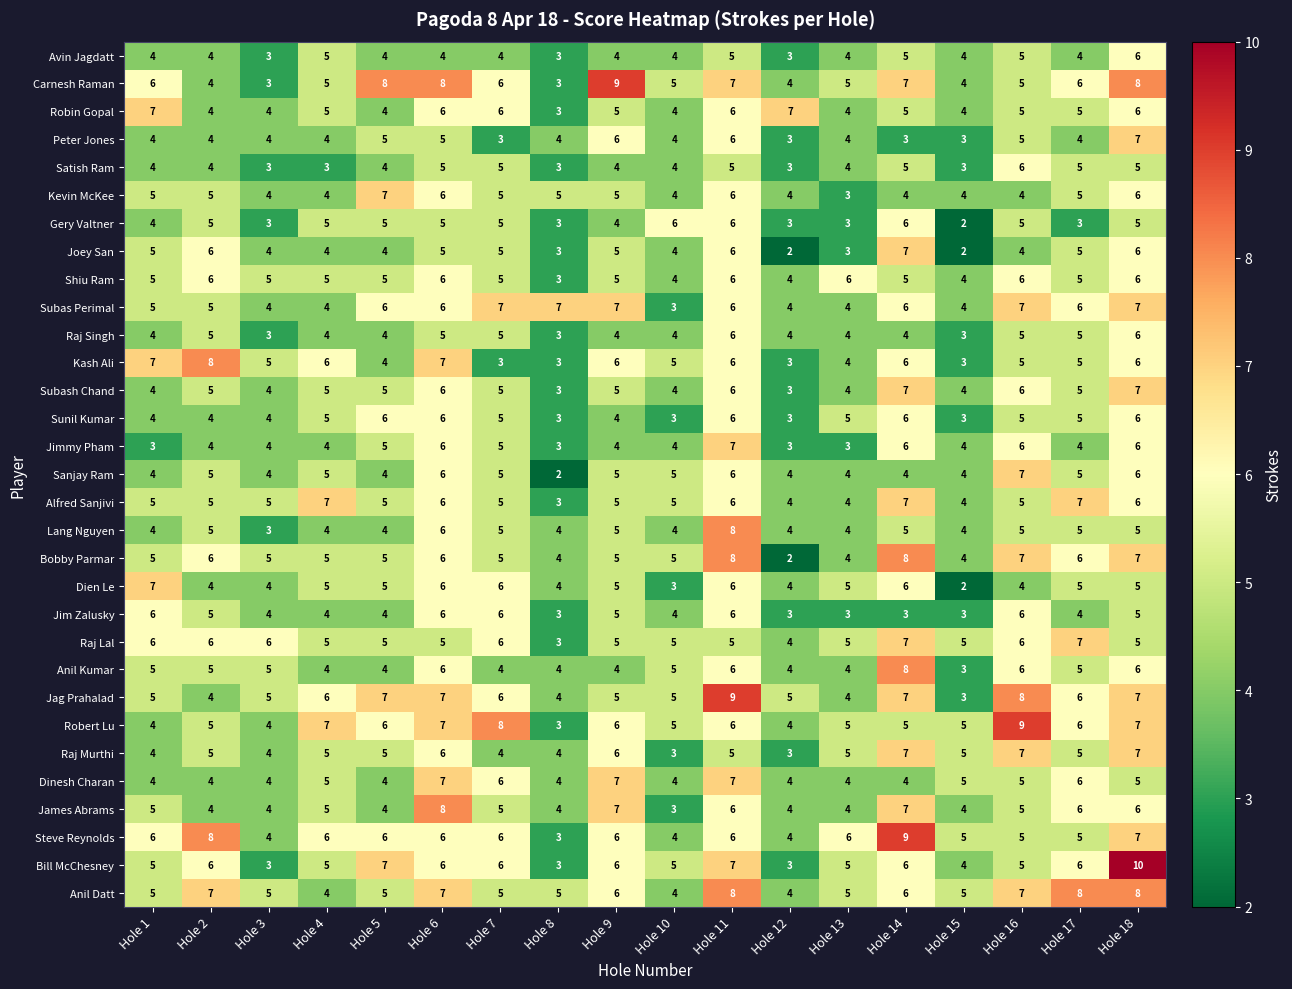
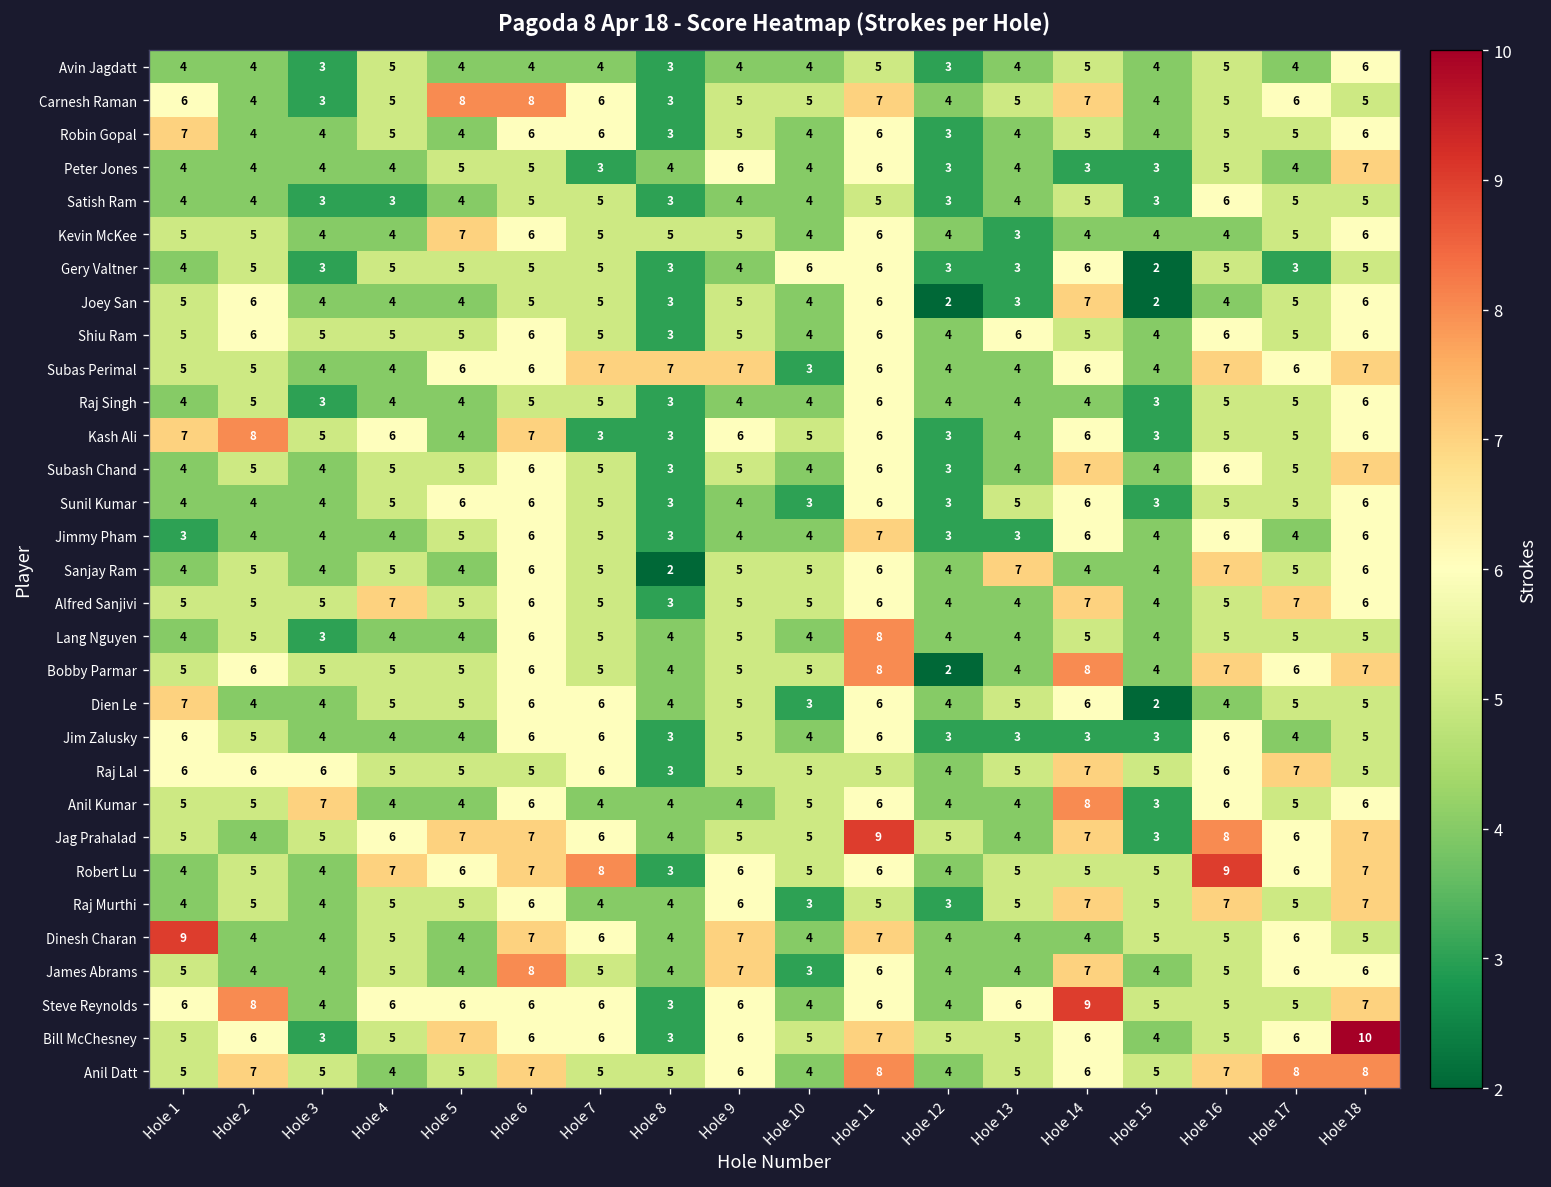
Carnesh Raman, Hole 9: 9 -> 5
Carnesh Raman, Hole 18: 8 -> 5
Robin Gopal, Hole 12: 7 -> 3
Sanjay Ram, Hole 13: 4 -> 7
Anil Kumar, Hole 3: 5 -> 7
Dinesh Charan, Hole 1: 4 -> 9
Bill McChesney, Hole 12: 3 -> 5
